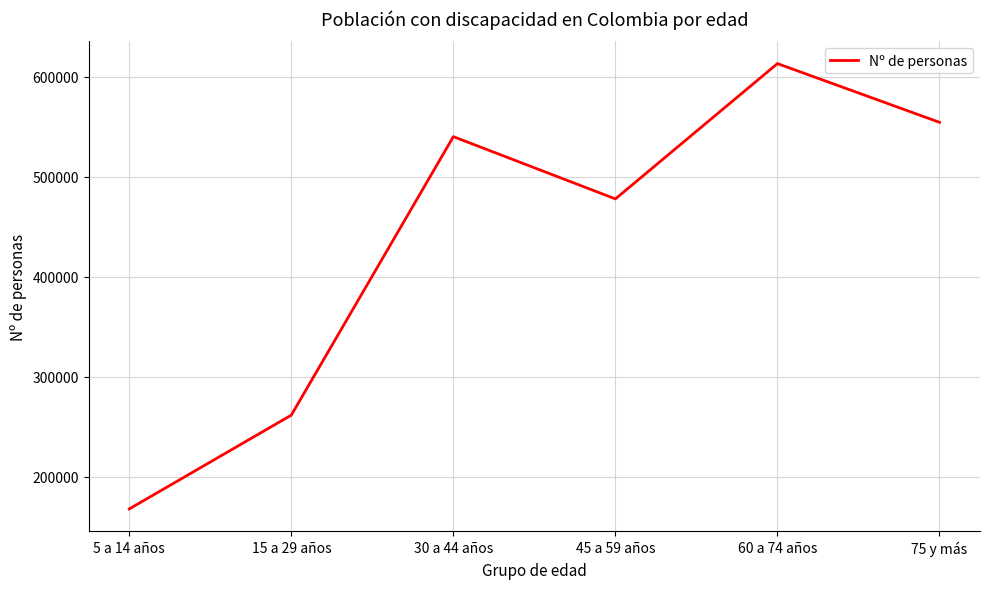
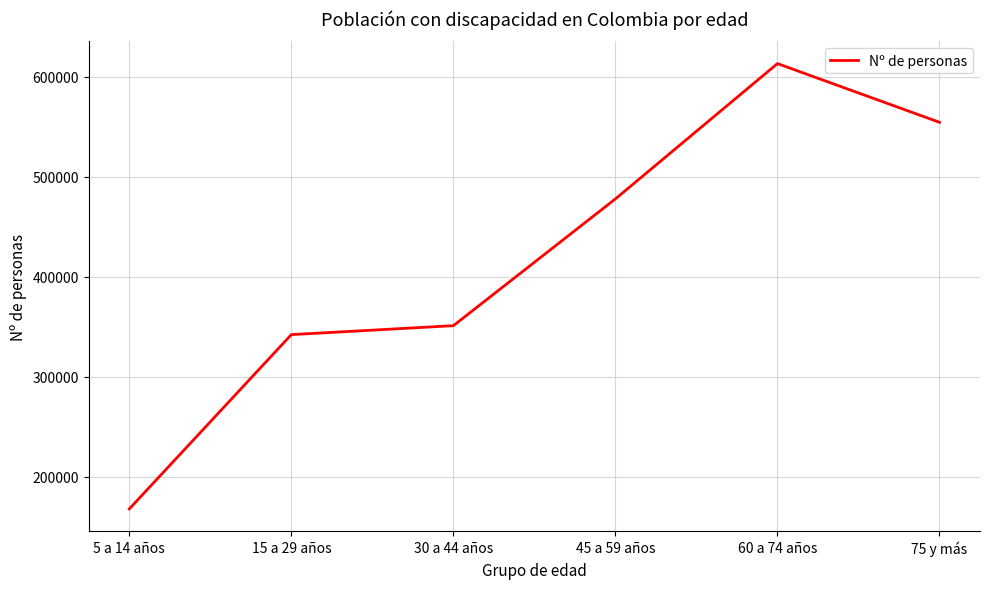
15 a 29 años: 260000 -> 340000
30 a 44 años: 540000 -> 350000
